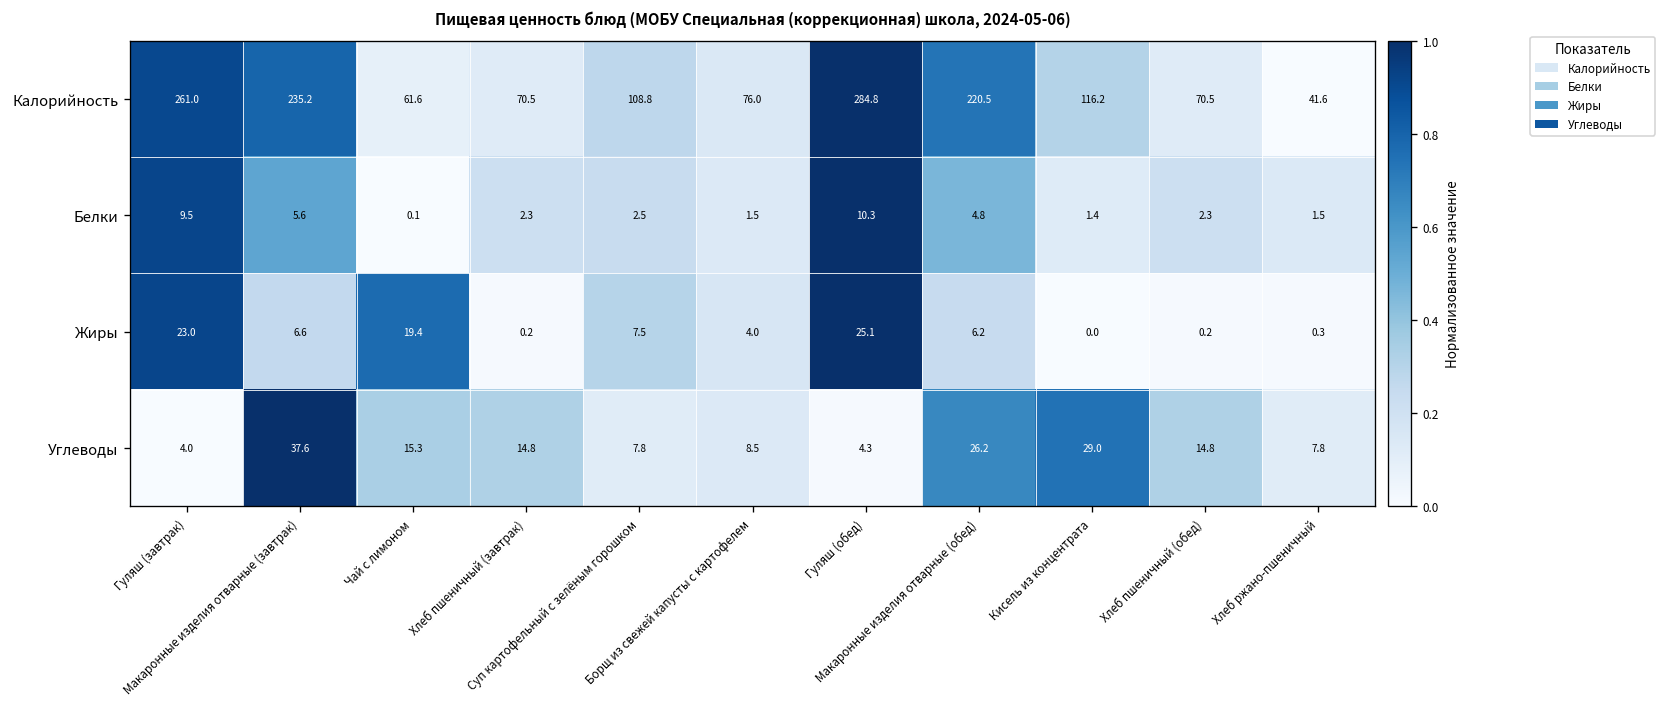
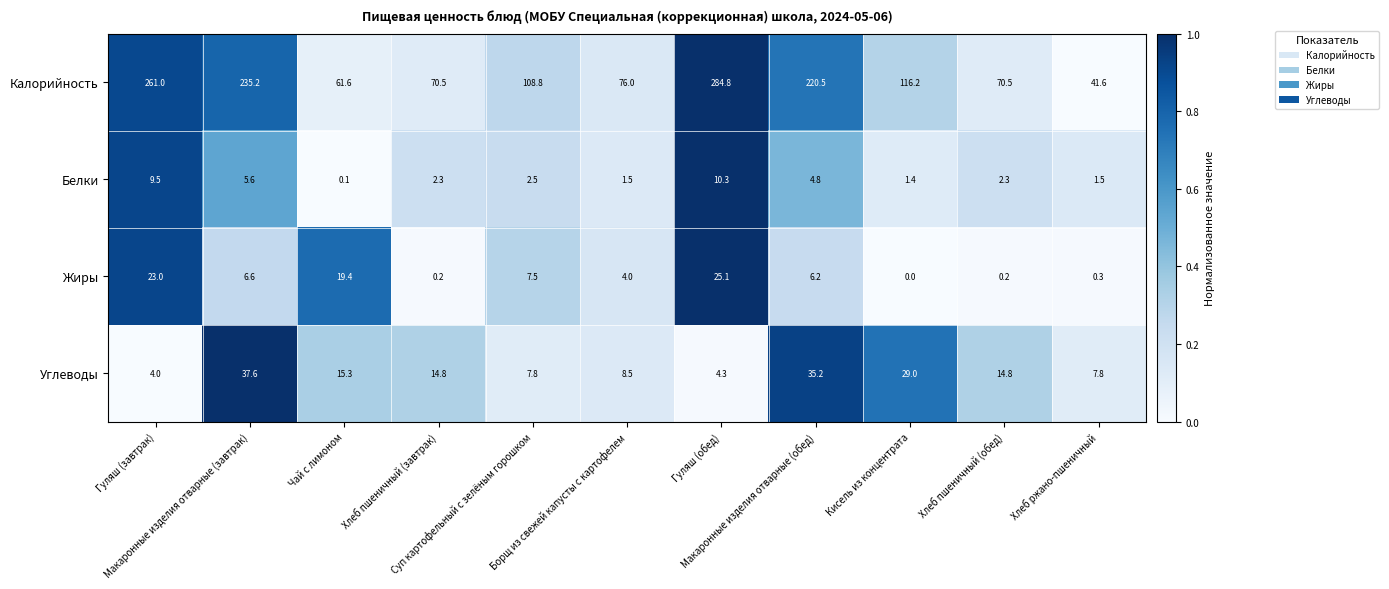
Углеводы, Макаронные изделия отварные (обед): 26.2 -> 35.2
